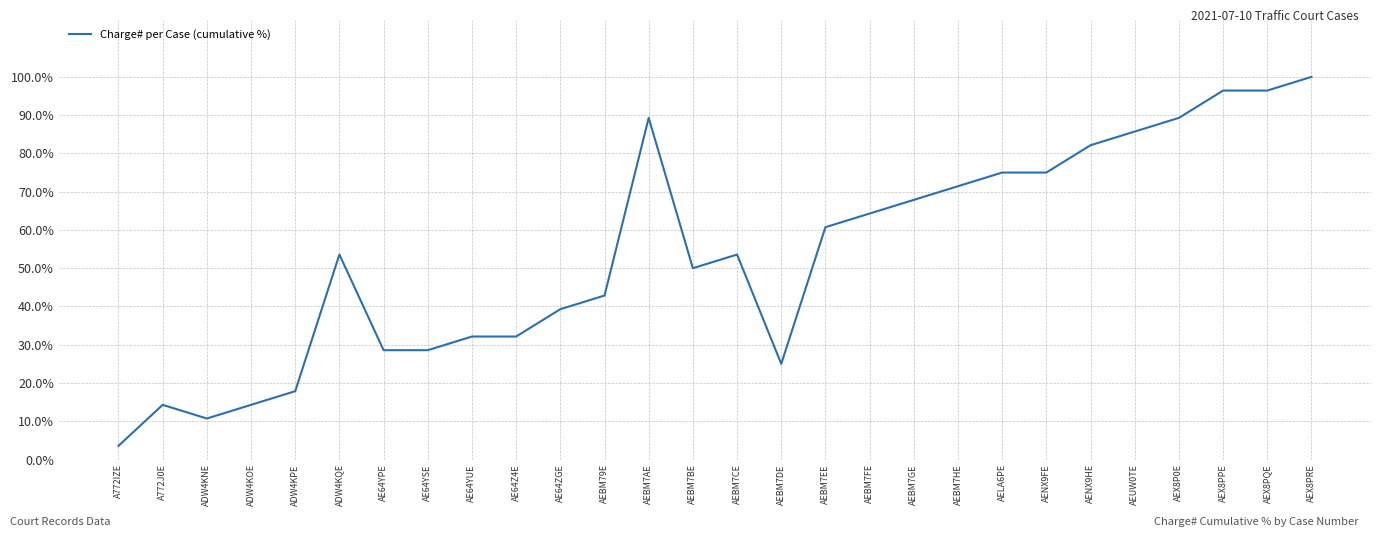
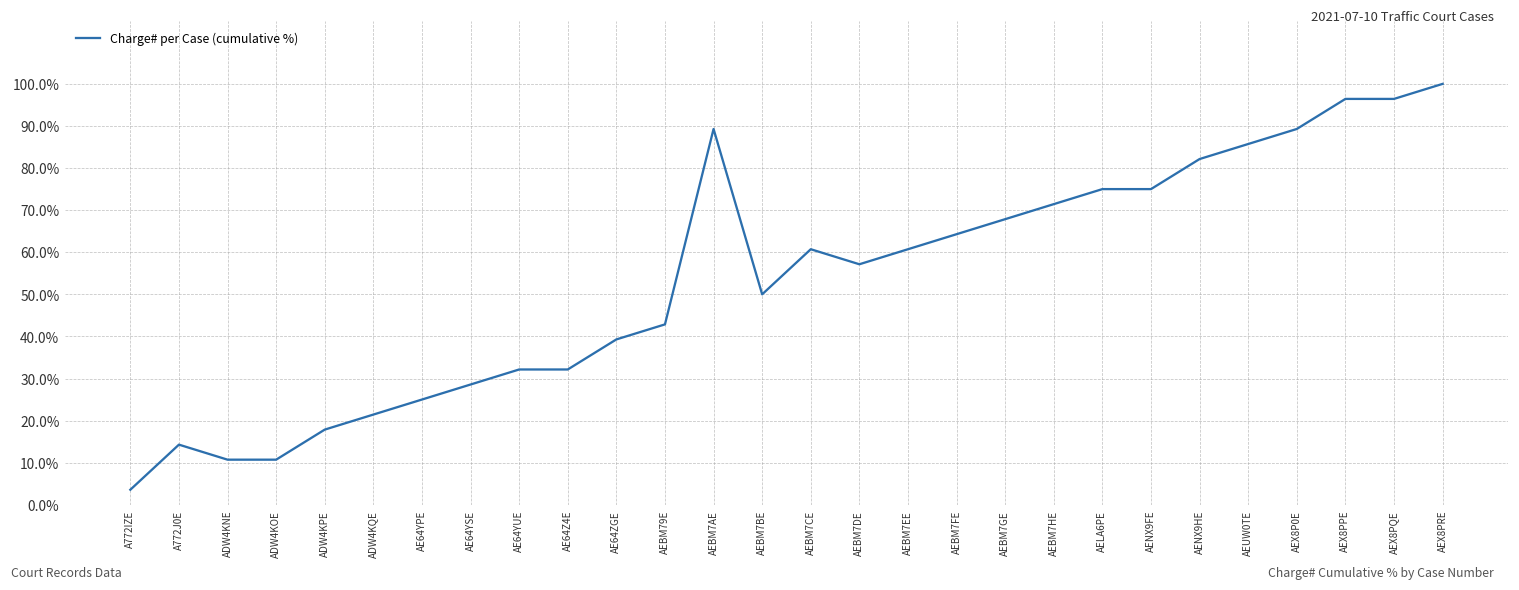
ADW4KOE: 14% -> 11%
ADW4KQE: 54% -> 21%
AE64YPE: 29% -> 25%
AEBM7CE: 54% -> 61%
AEBM7DE: 25% -> 57%
